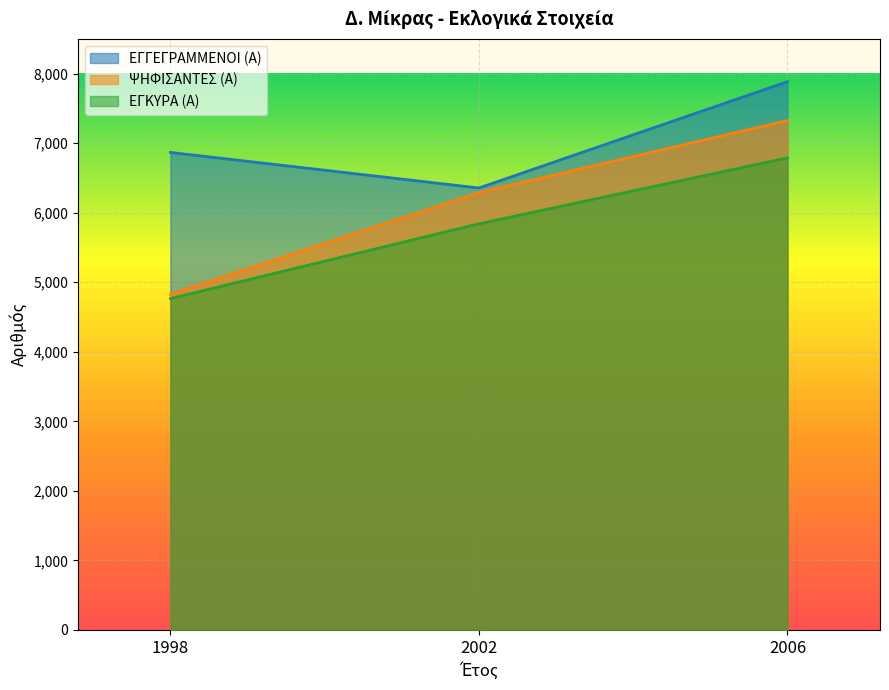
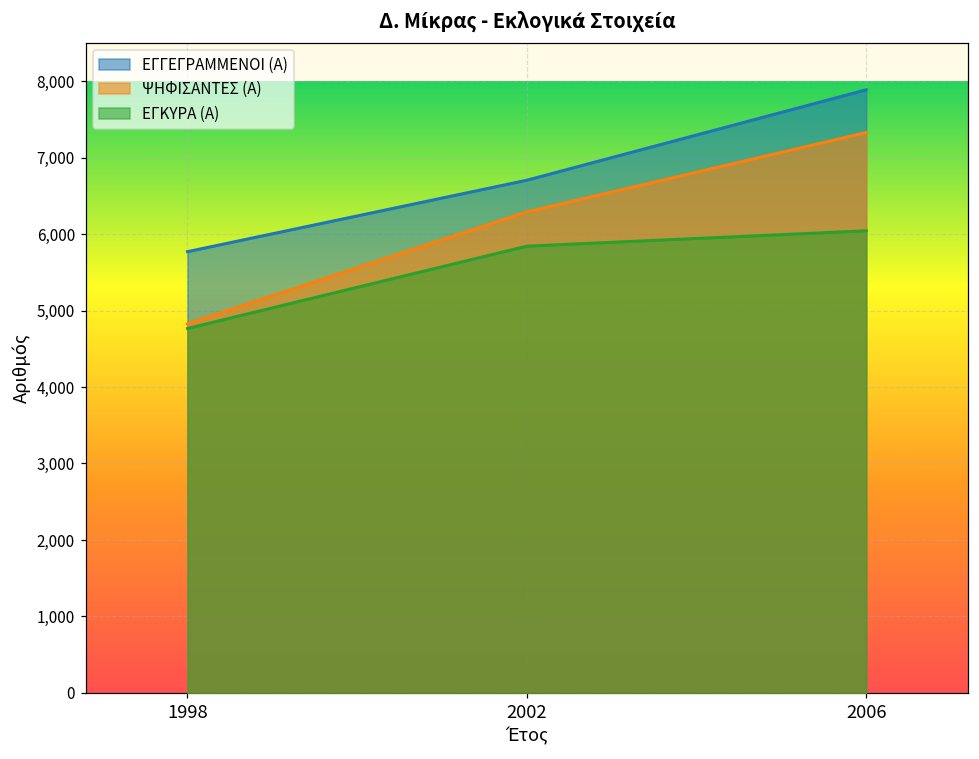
ΕΓΓΕΓΡΑΜΜΕΝΟΙ (Α), 1998: 6,900 -> 5,800
ΕΓΓΕΓΡΑΜΜΕΝΟΙ (Α), 2002: 6,400 -> 6,700
ΕΓΚΥΡΑ (Α), 2006: 6,800 -> 6,000
